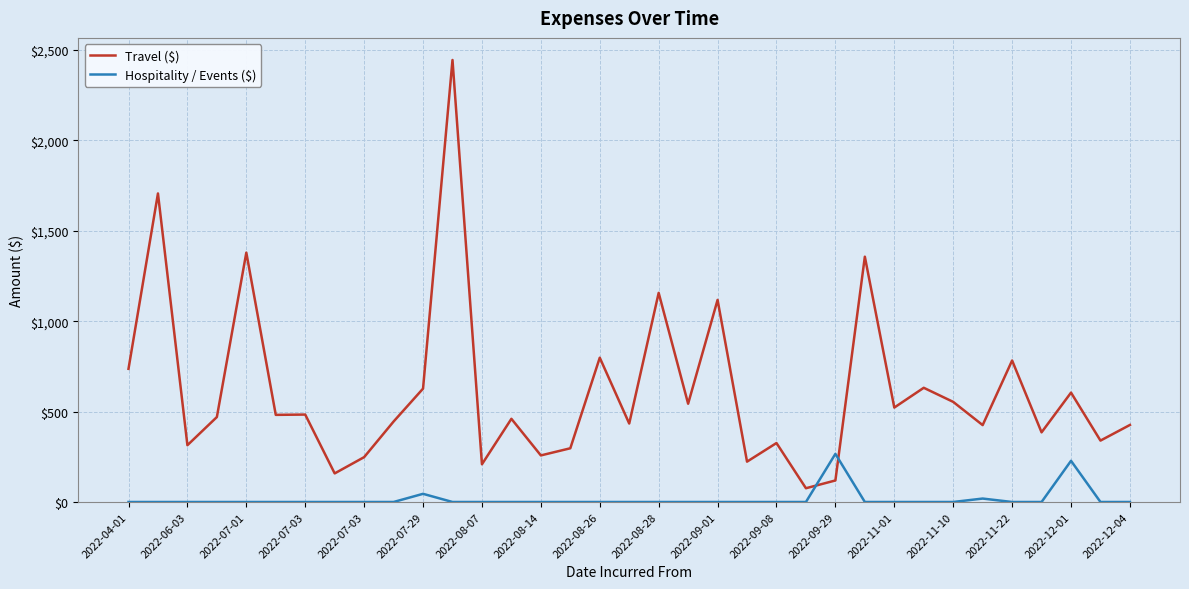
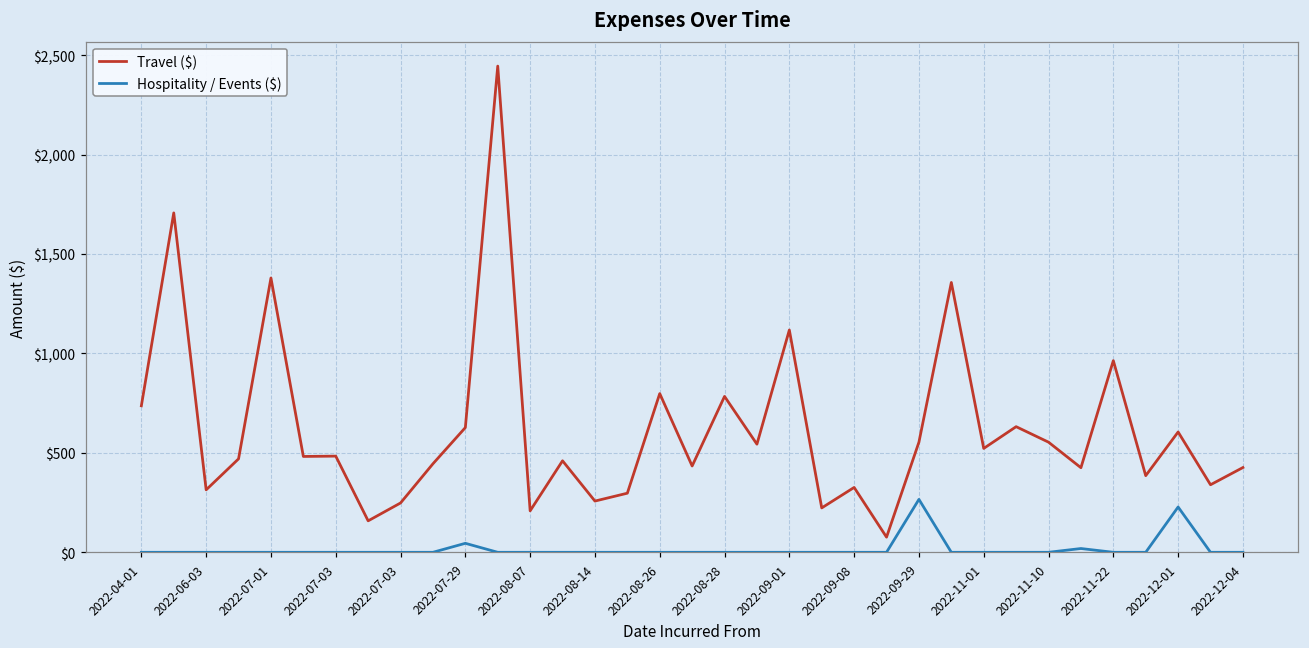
Travel ($), 2022-08-28: $1,160 -> $780
Travel ($), 2022-09-29: $120 -> $550
Travel ($), 2022-11-22: $780 -> $960
